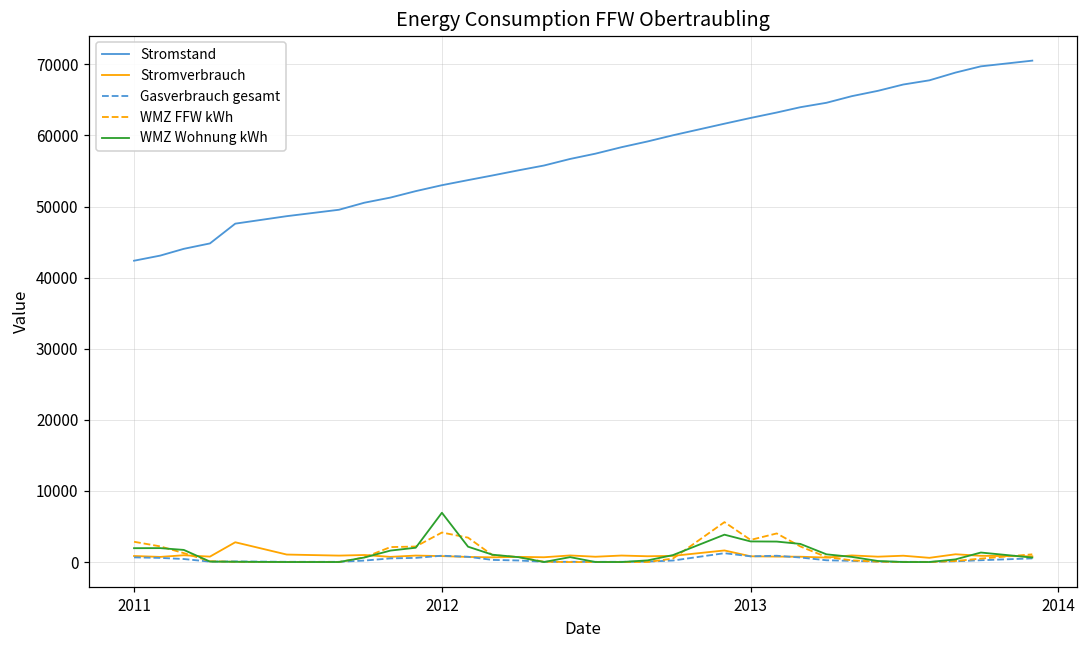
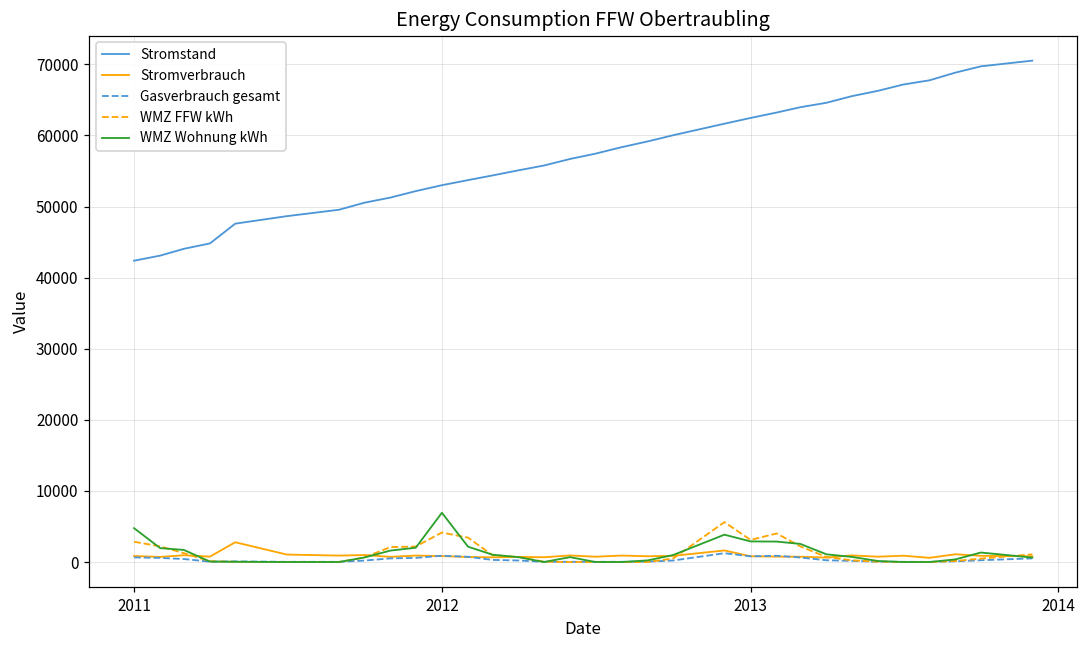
WMZ Wohnung kWh, 2011: 2000 -> 5000
